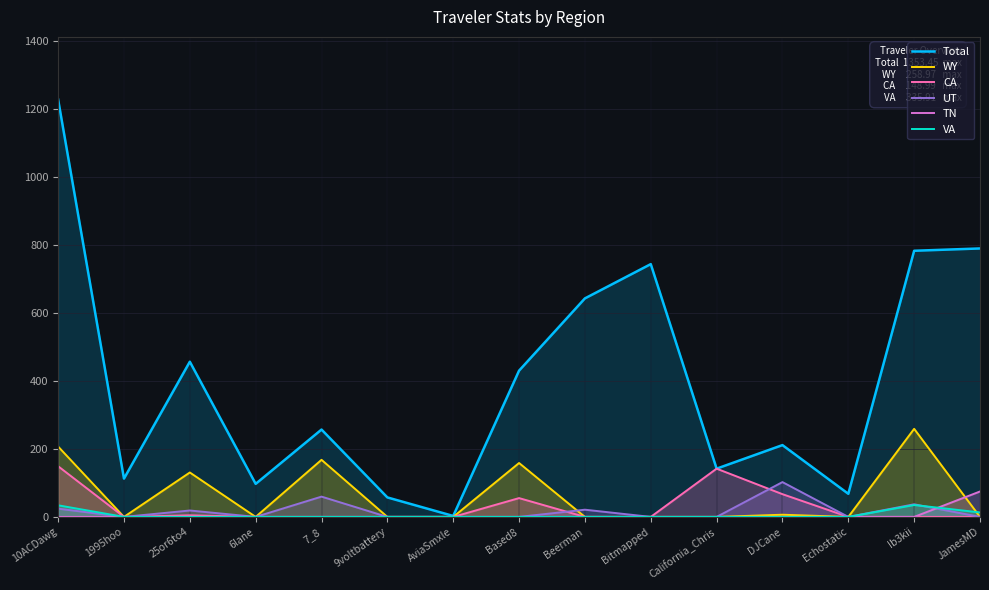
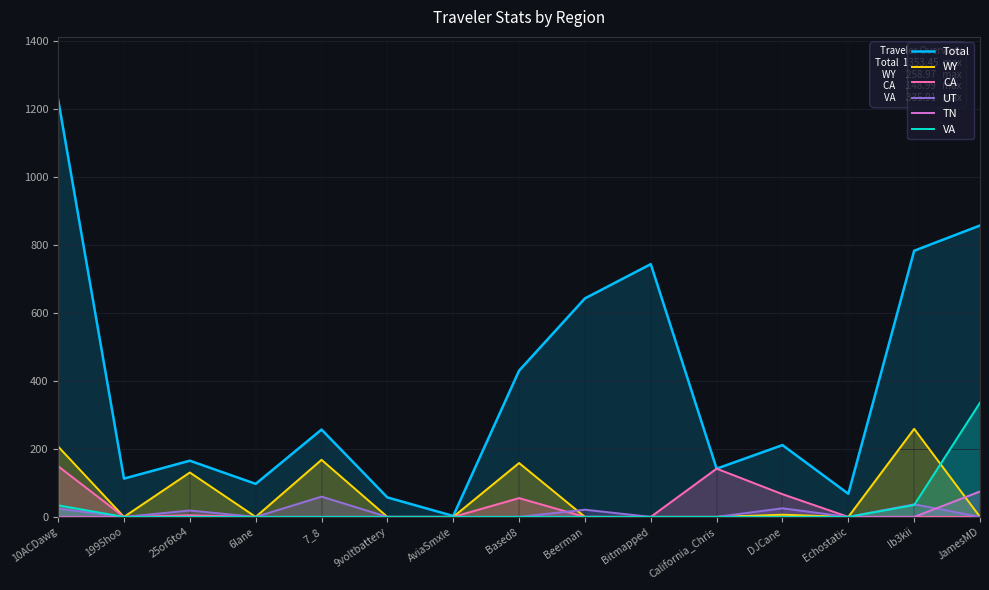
Total, 25or6to4: 460 -> 170
UT, DJCane: 100 -> 30
Total, JamesMD: 790 -> 860
VA, JamesMD: 10 -> 340
